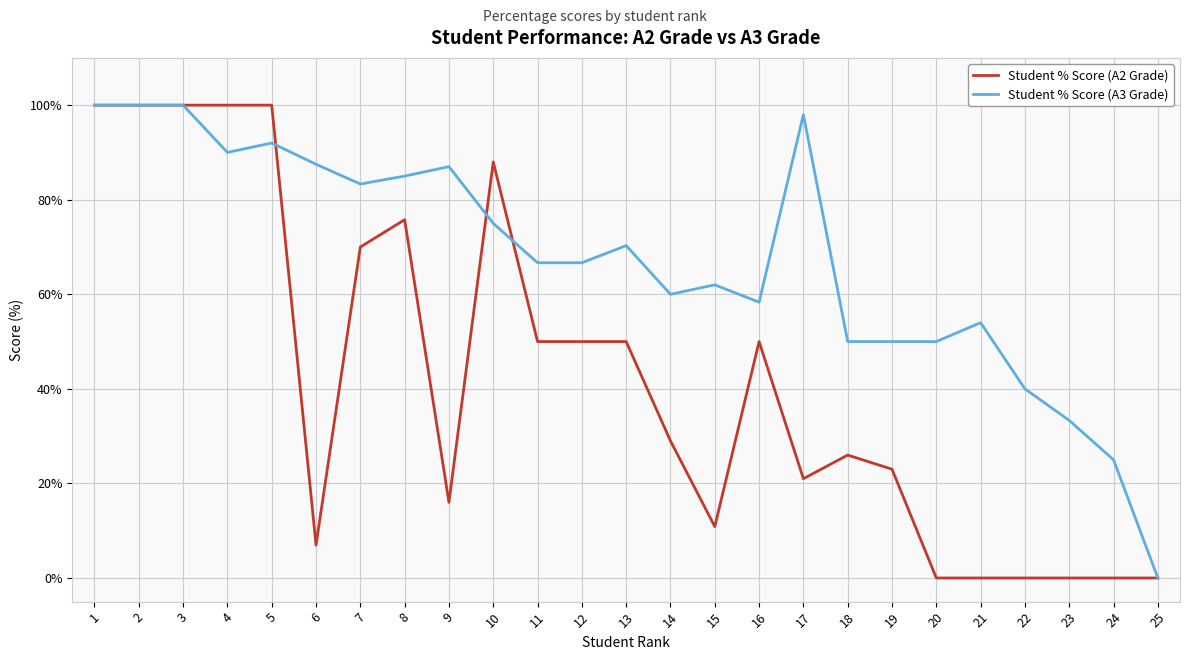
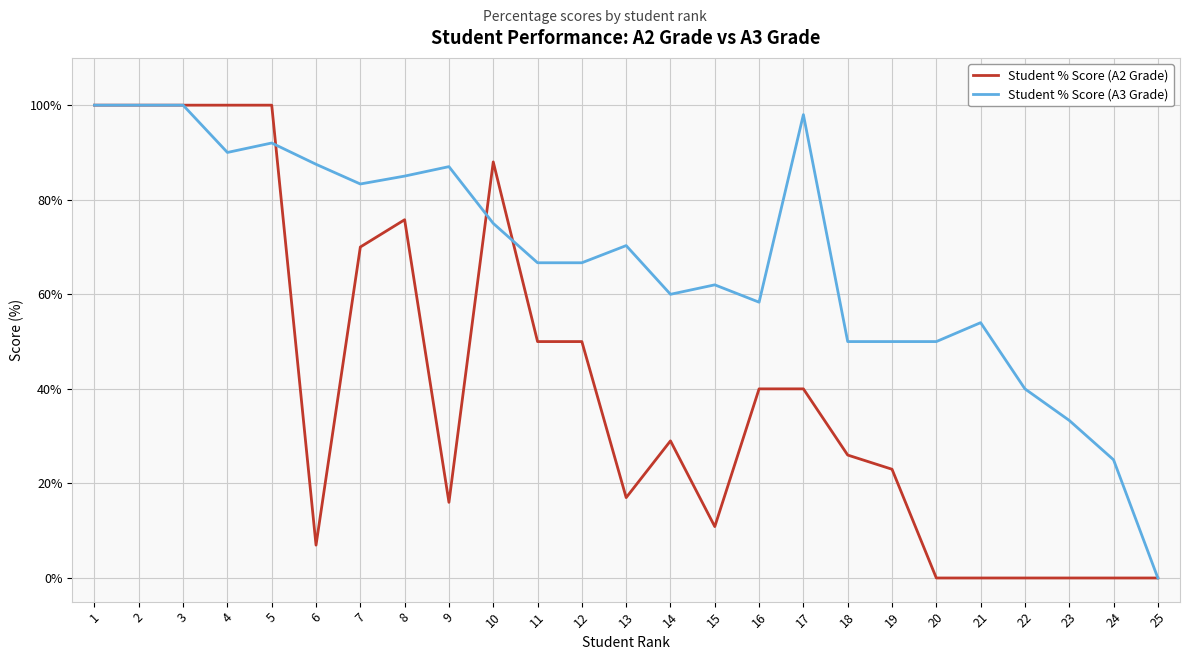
Student % Score (A2 Grade), 13: 50% -> 17%
Student % Score (A2 Grade), 16: 50% -> 40%
Student % Score (A2 Grade), 17: 21% -> 40%
